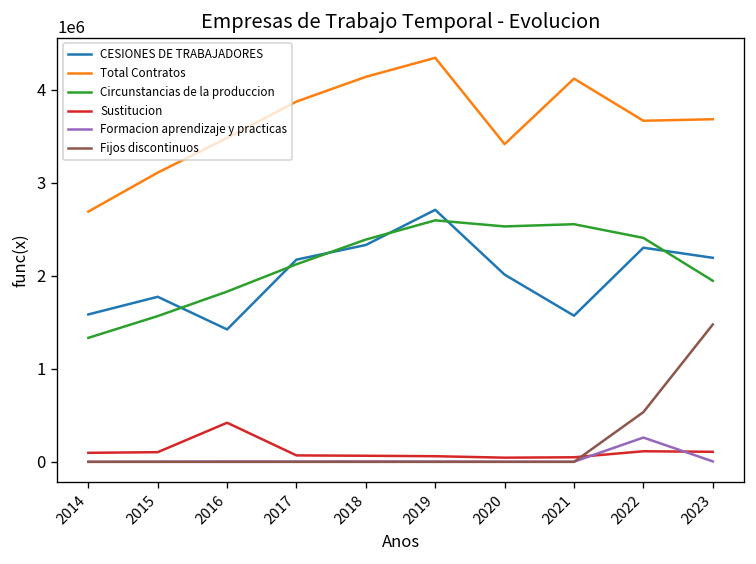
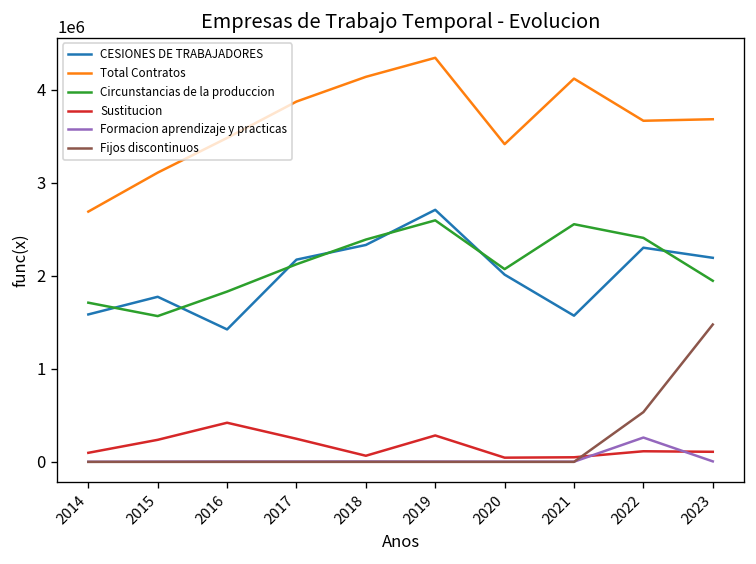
Circunstancias de la produccion, 2014: 1300000 -> 1700000
Sustitucion, 2015: 100000 -> 200000
Sustitucion, 2017: 100000 -> 200000
Sustitucion, 2019: 100000 -> 300000
Circunstancias de la produccion, 2020: 2500000 -> 2100000
